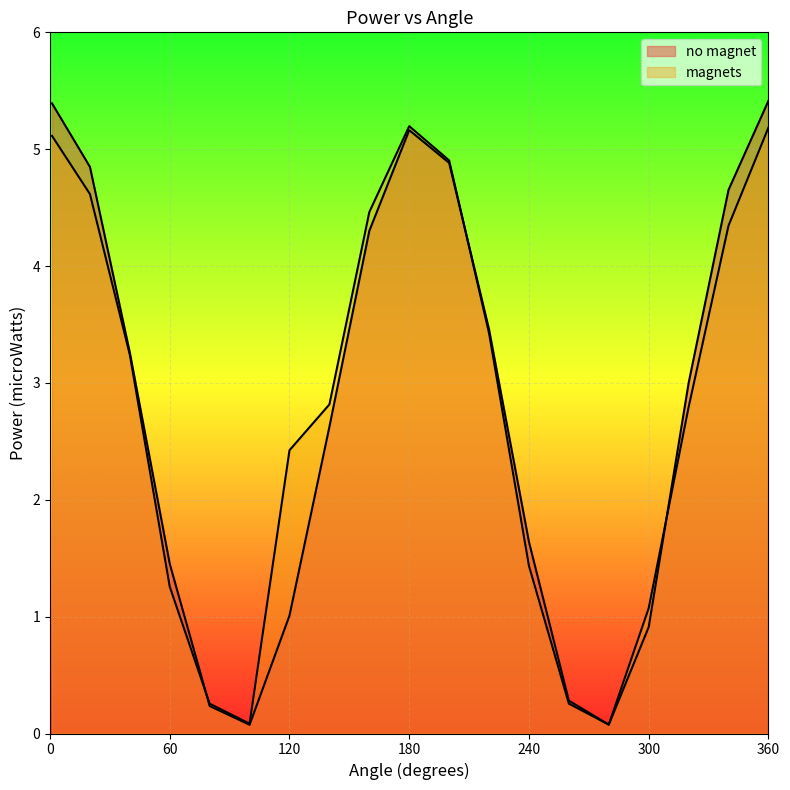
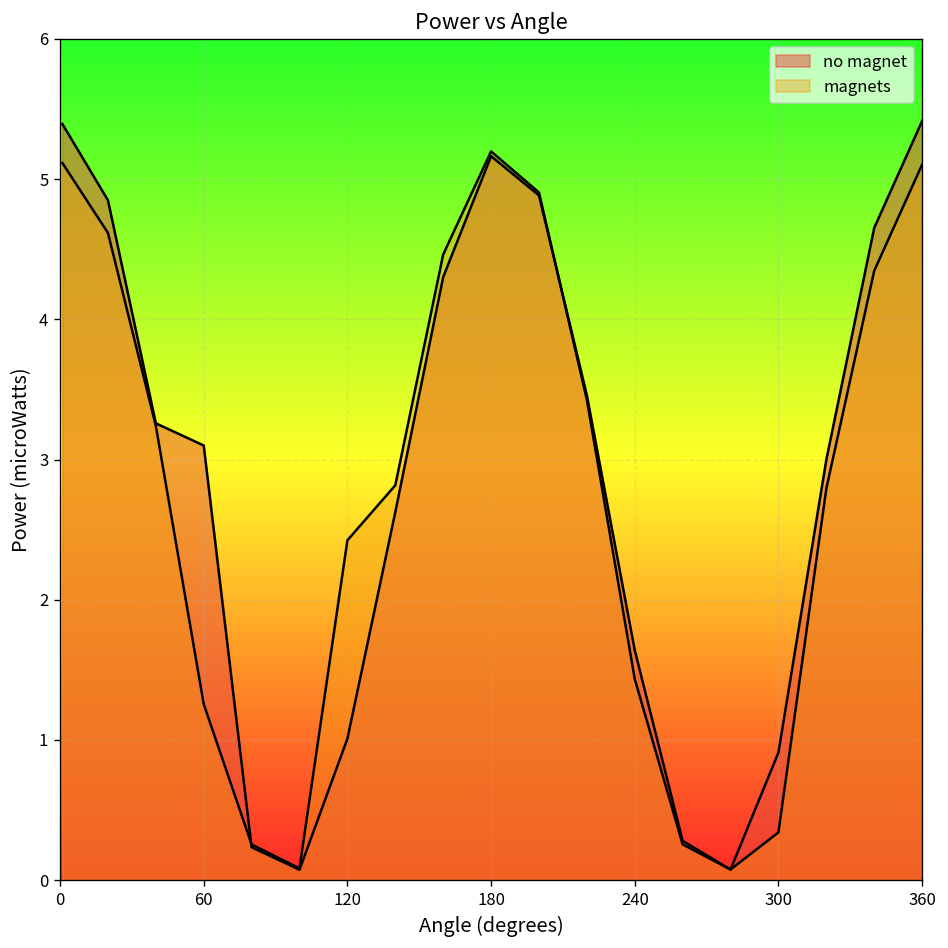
no magnet, 60: 1.45 -> 3.10
magnets, 300: 1.07 -> 0.34
magnets, 360: 5.19 -> 5.10
